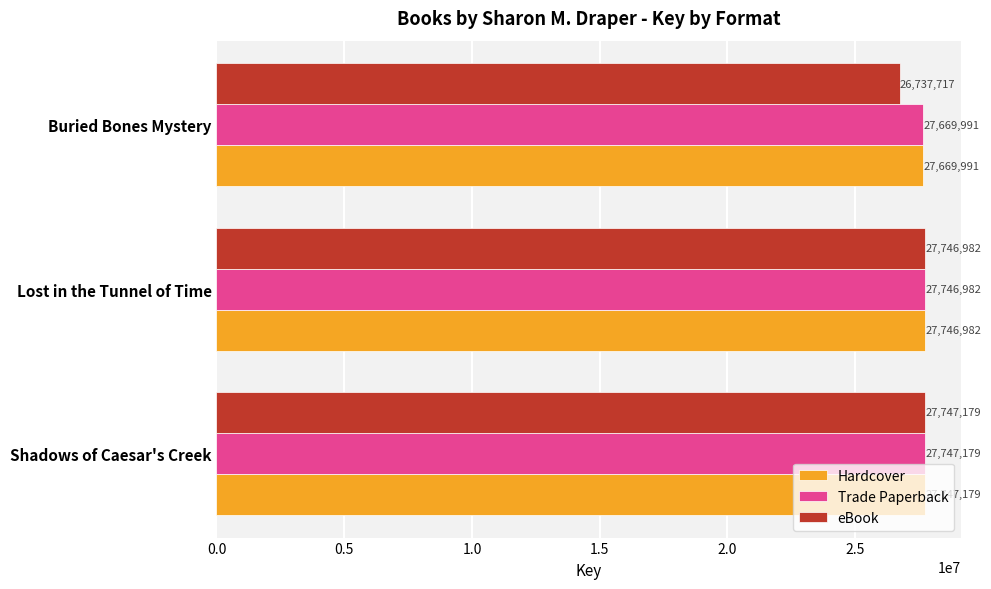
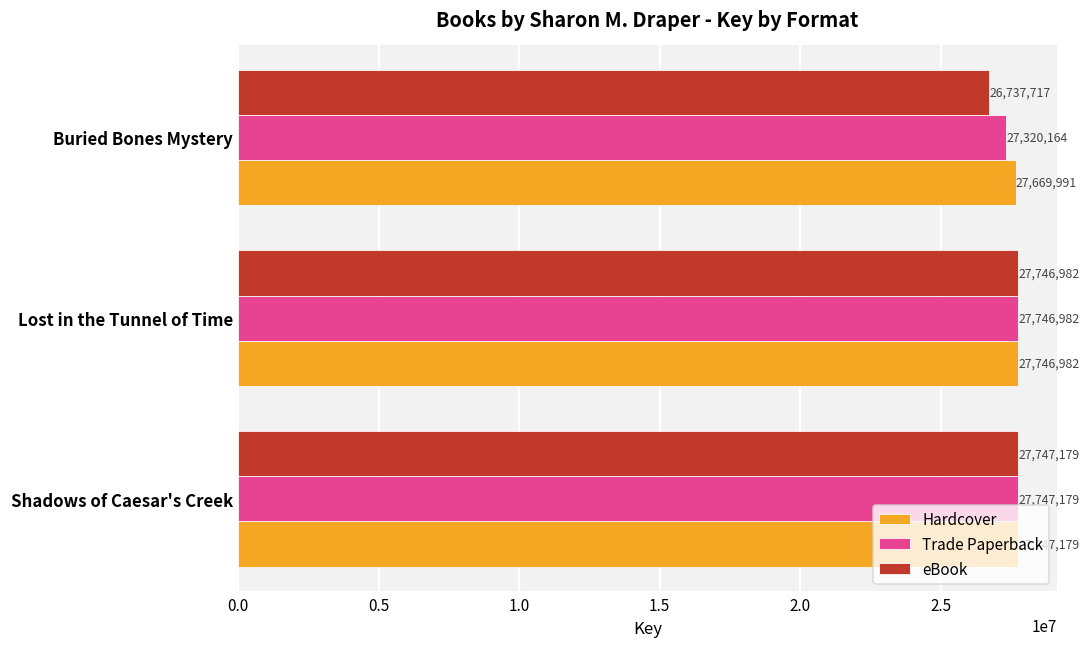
Trade Paperback, Buried Bones Mystery: 27,669,991 -> 27,320,164
